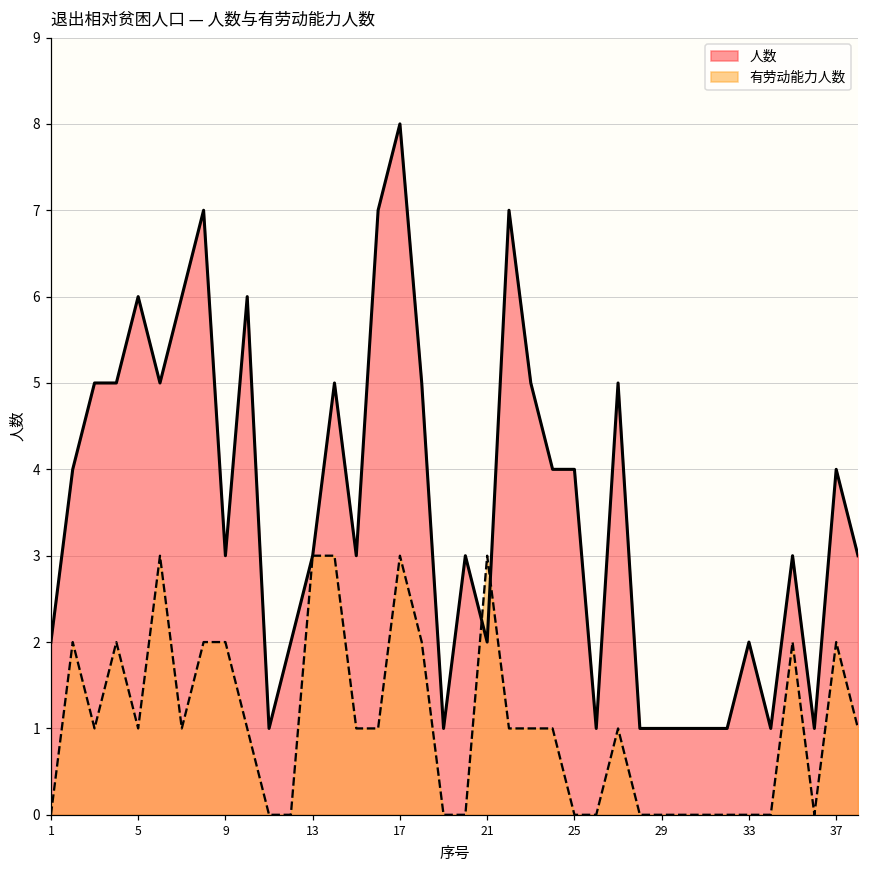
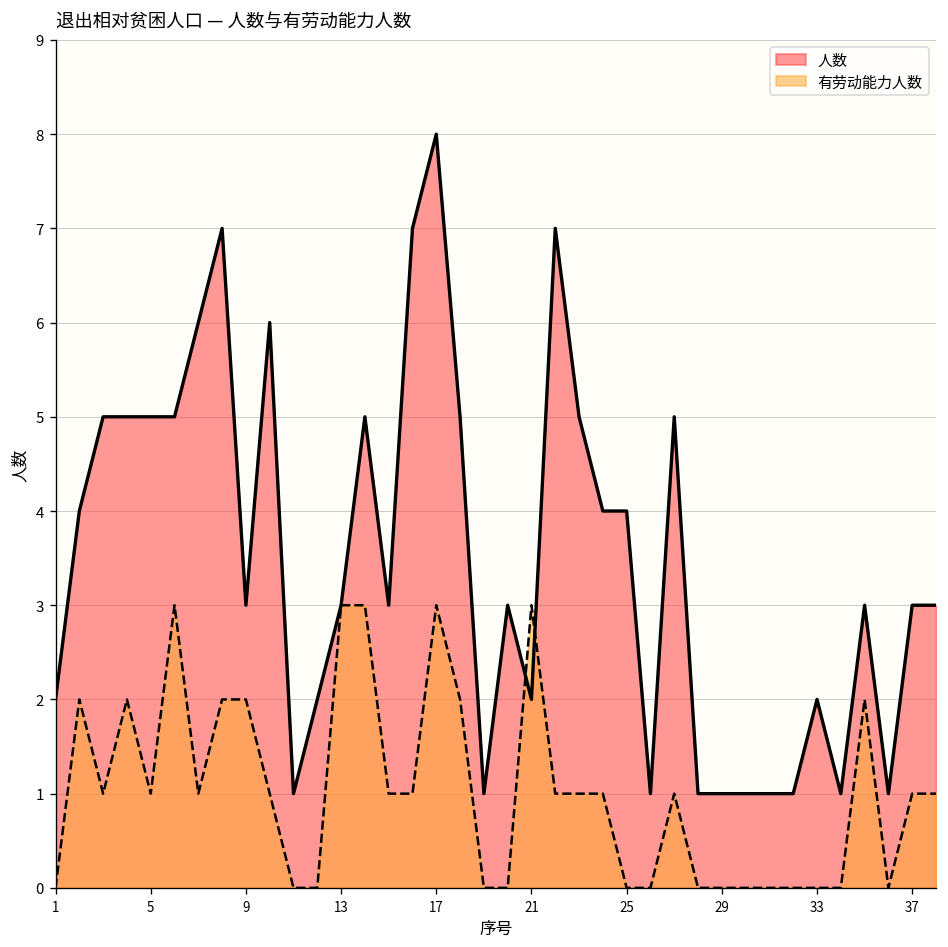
人数, 5: 6 -> 5
人数, 37: 4 -> 3
有劳动能力人数, 37: 2 -> 1
